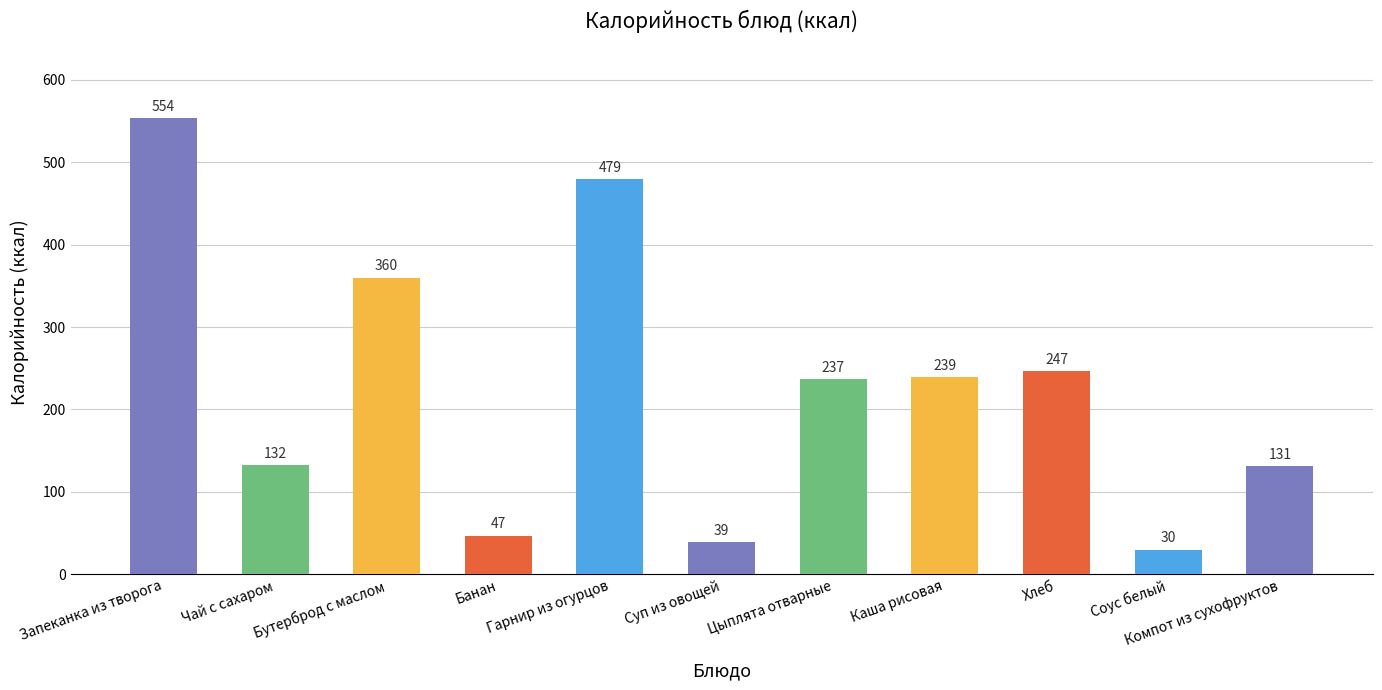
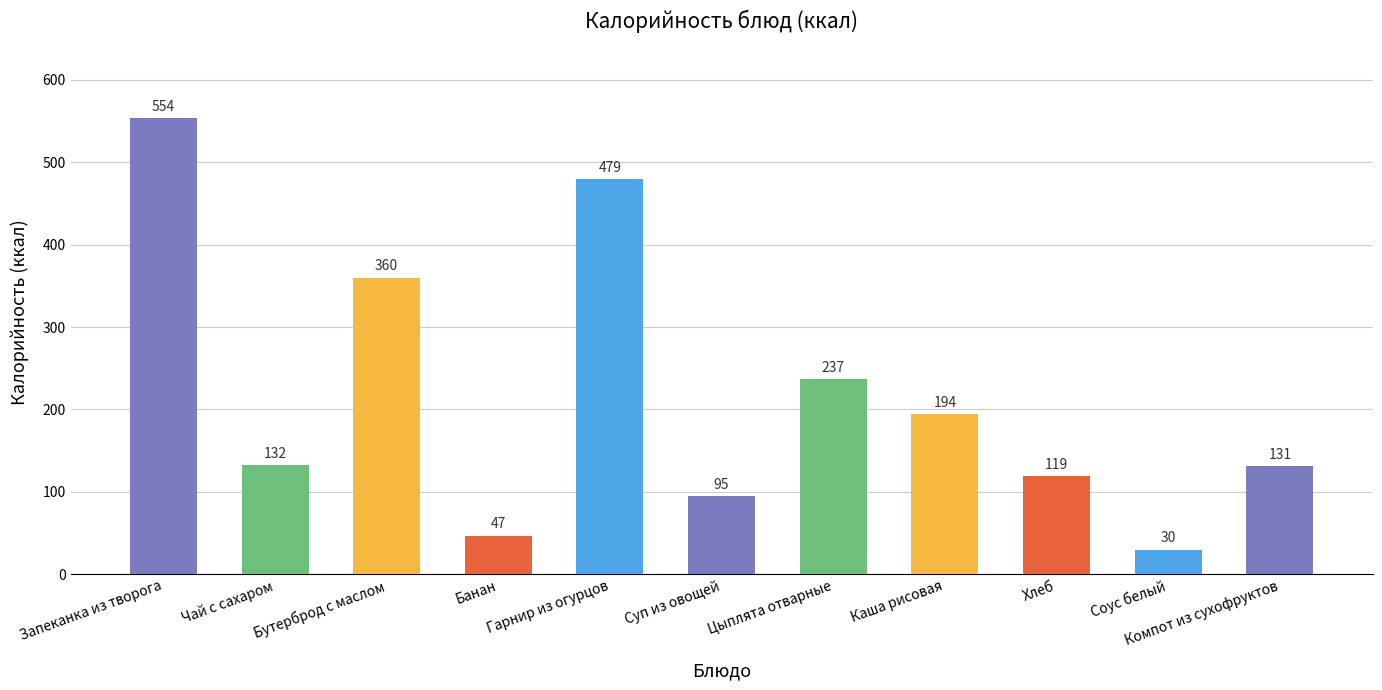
Суп из овощей: 39 -> 95
Каша рисовая: 239 -> 194
Хлеб: 247 -> 119
